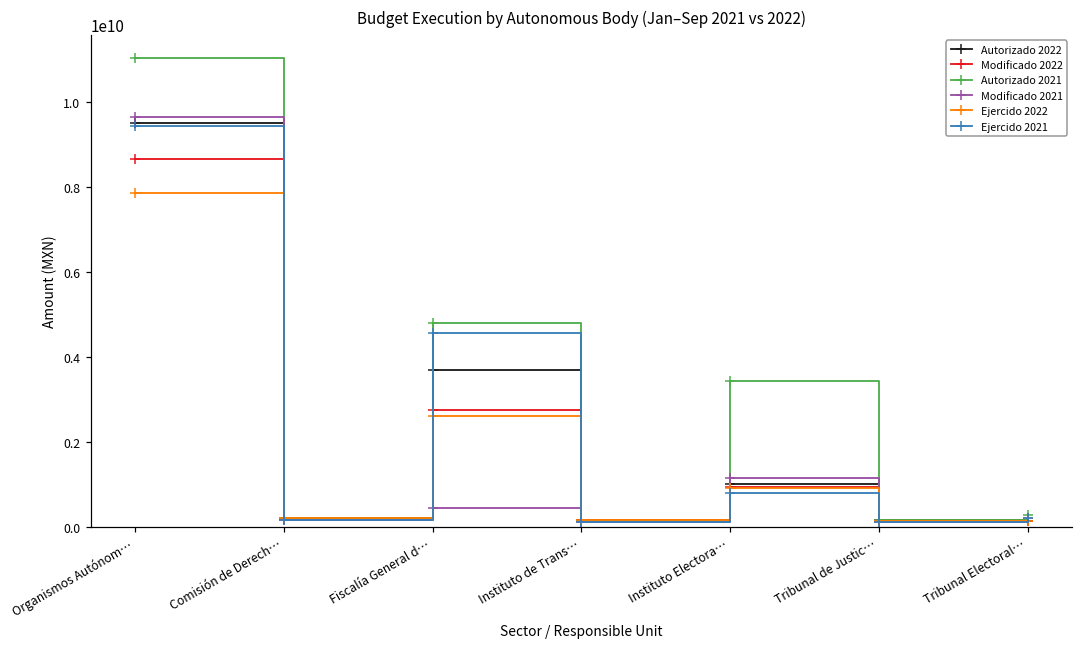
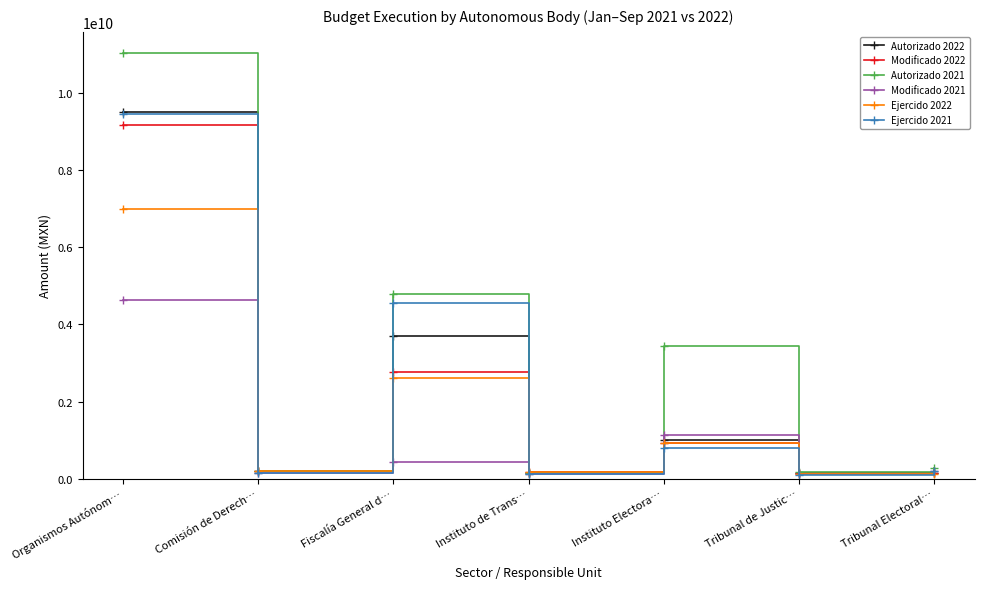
Modificado 2022, Organismos Autónom…: 8700000000 -> 9200000000
Modificado 2021, Organismos Autónom…: 9600000000 -> 4600000000
Ejercido 2022, Organismos Autónom…: 7900000000 -> 7000000000
